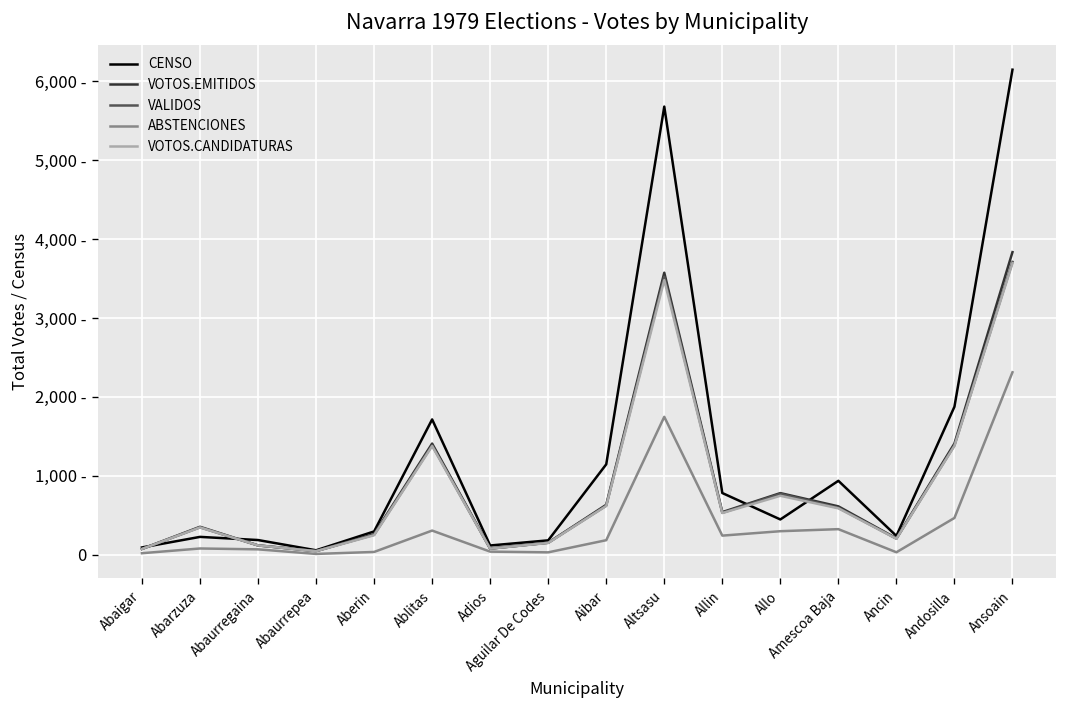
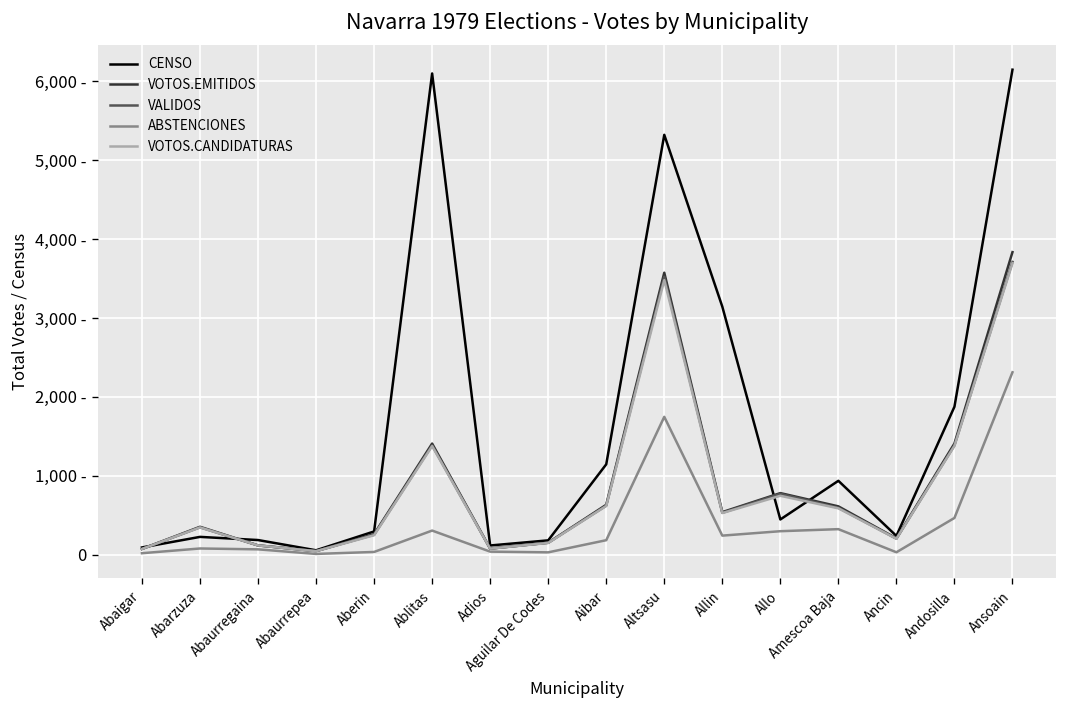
CENSO, Ablitas: 1,700 - -> 6,100 -
CENSO, Altsasu: 5,700 - -> 5,300 -
CENSO, Allin: 800 - -> 3,100 -
